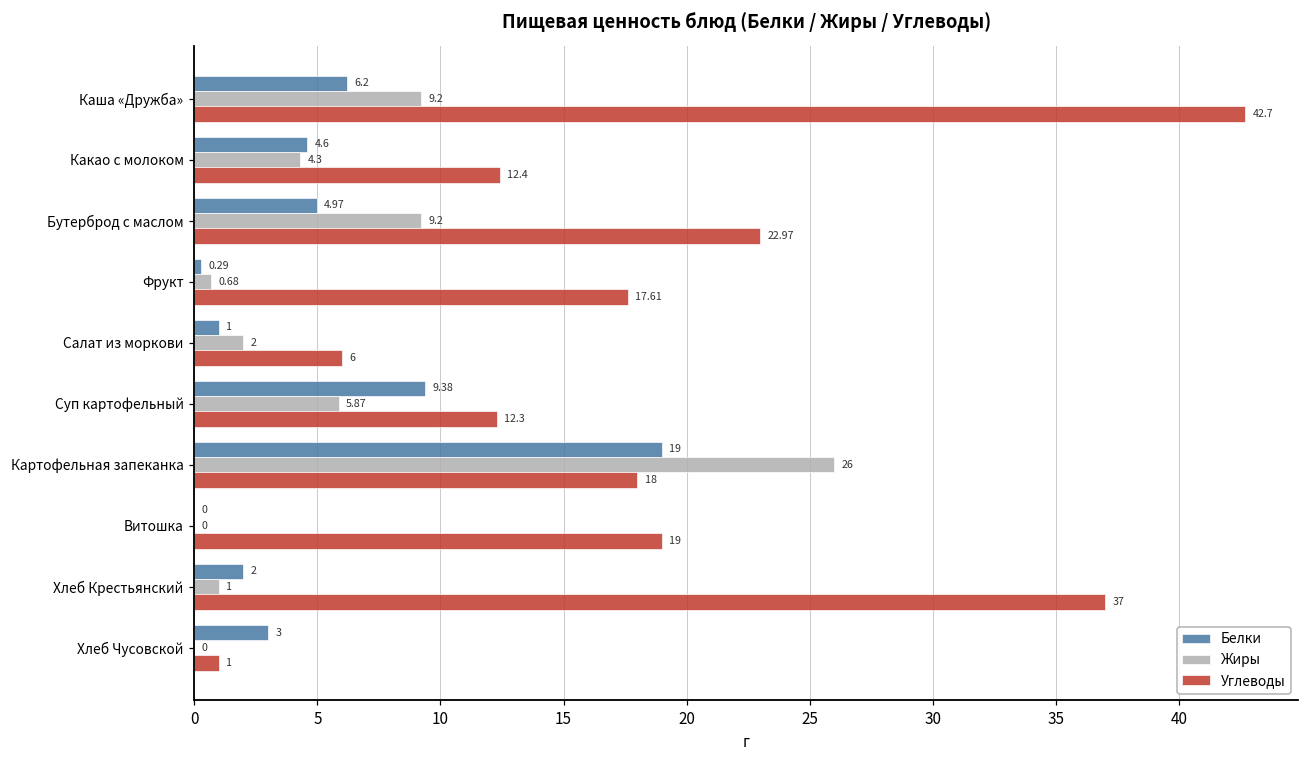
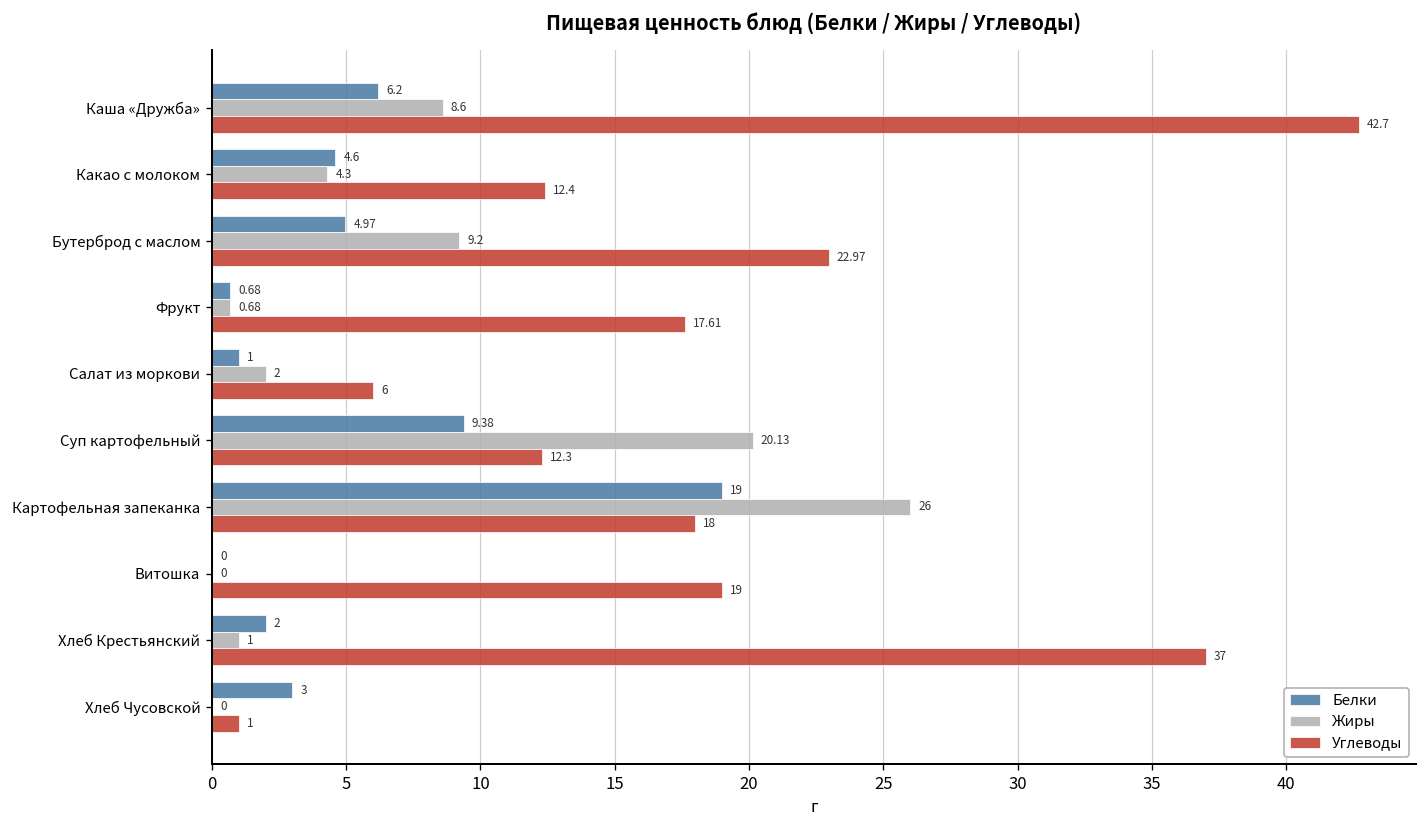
Жиры, Каша «Дружба»: 9.2 -> 8.6
Белки, Фрукт: 0.29 -> 0.68
Жиры, Суп картофельный: 5.87 -> 20.13
